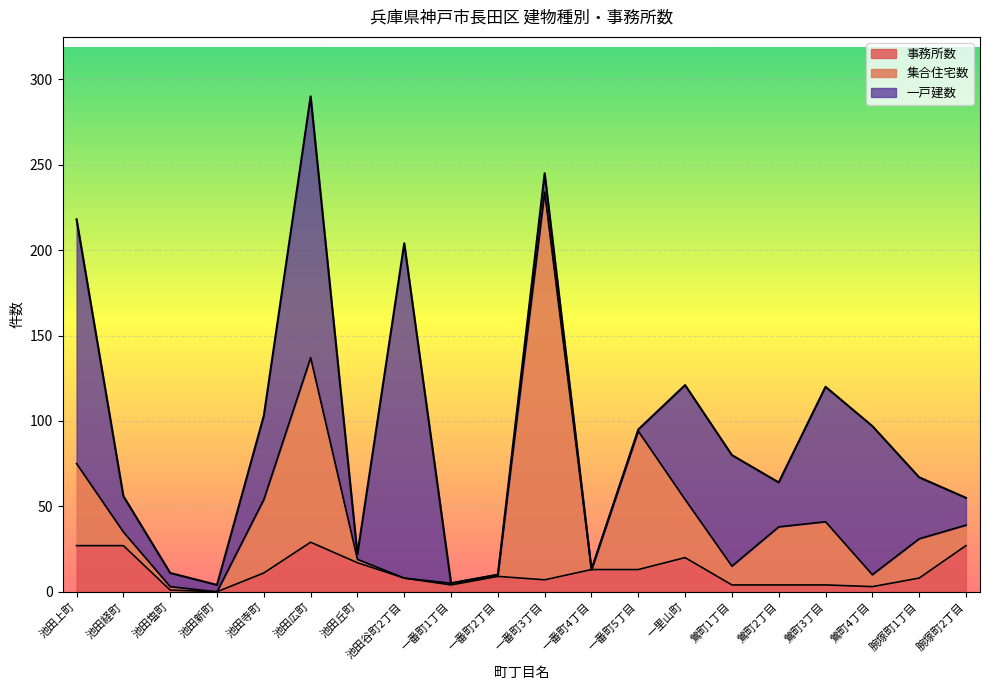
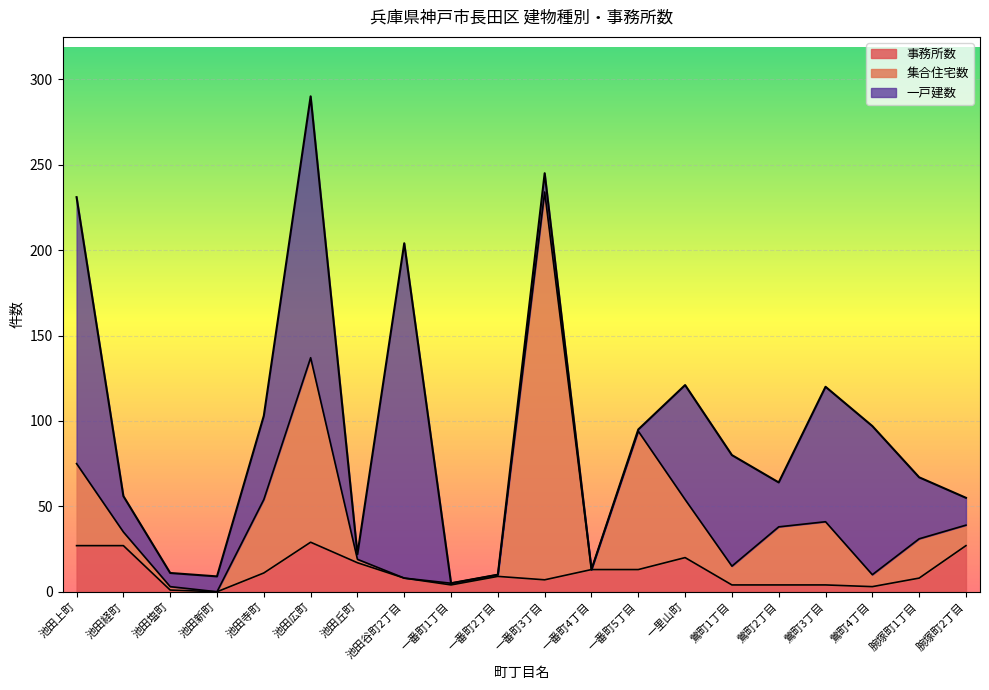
一戸建数, 池田上町: 143 -> 156
一戸建数, 池田新町: 4 -> 9
